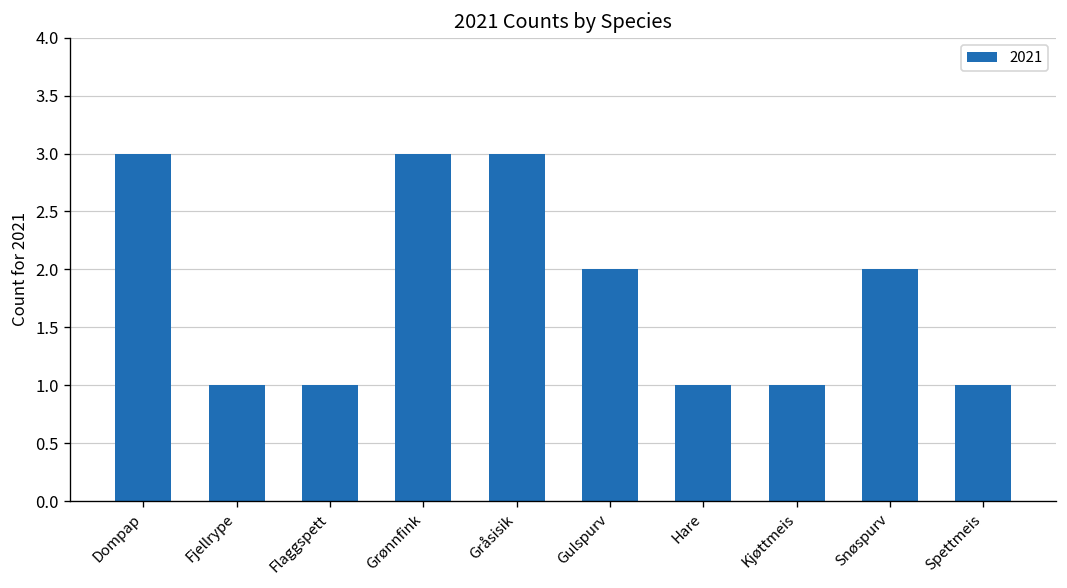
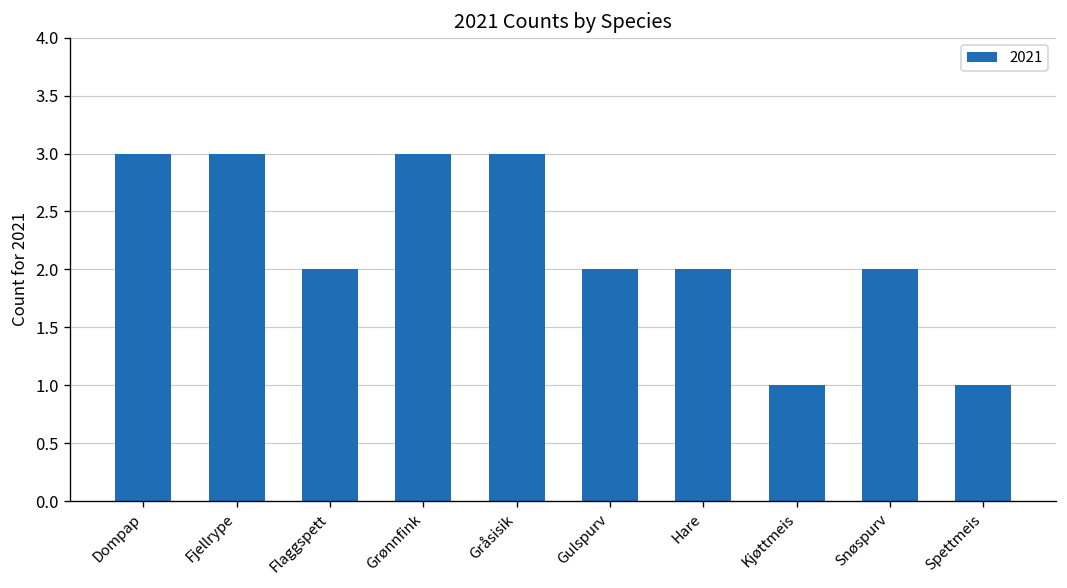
Fjellrype: 1 -> 3
Flaggspett: 1 -> 2
Hare: 1 -> 2
